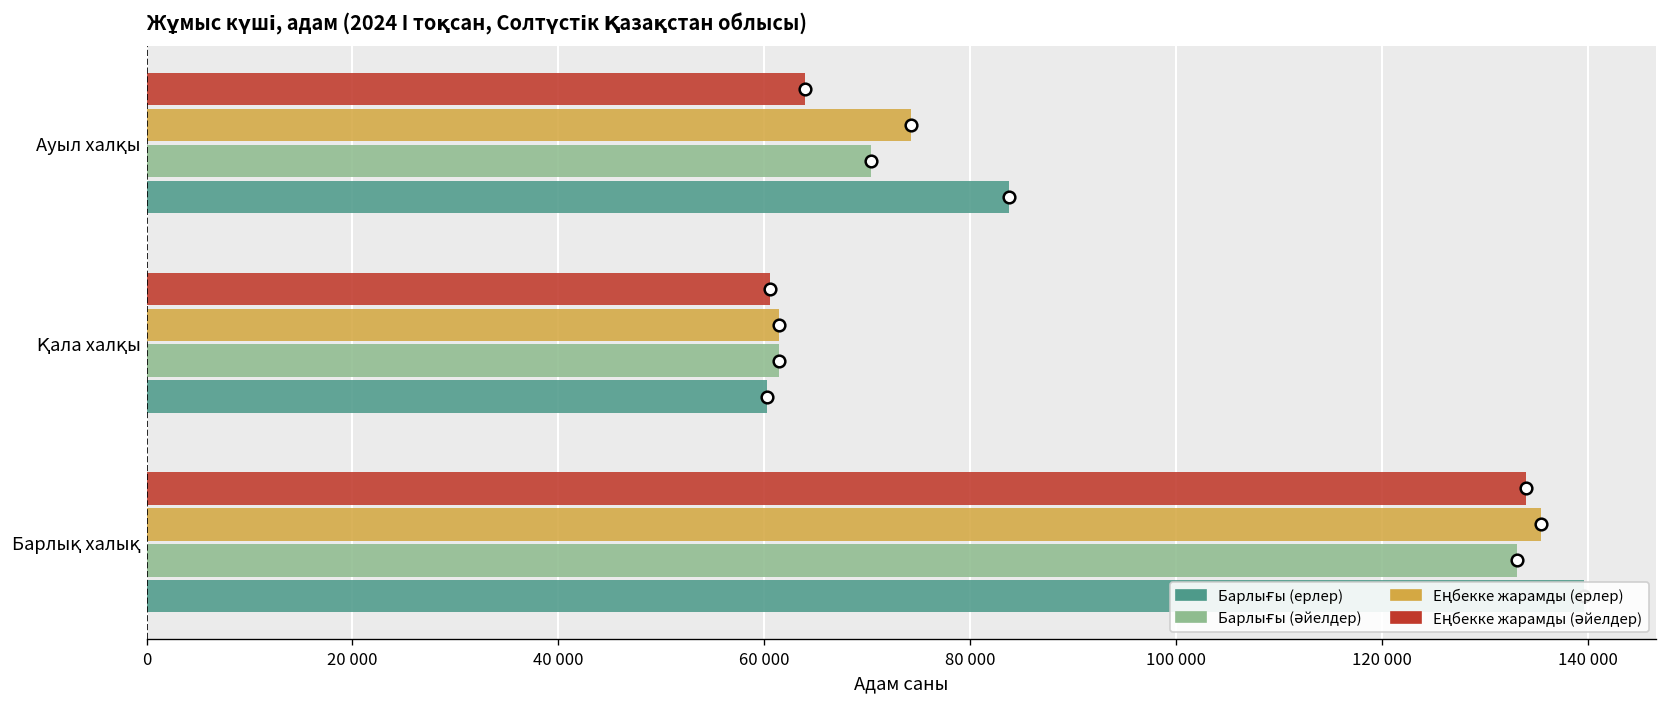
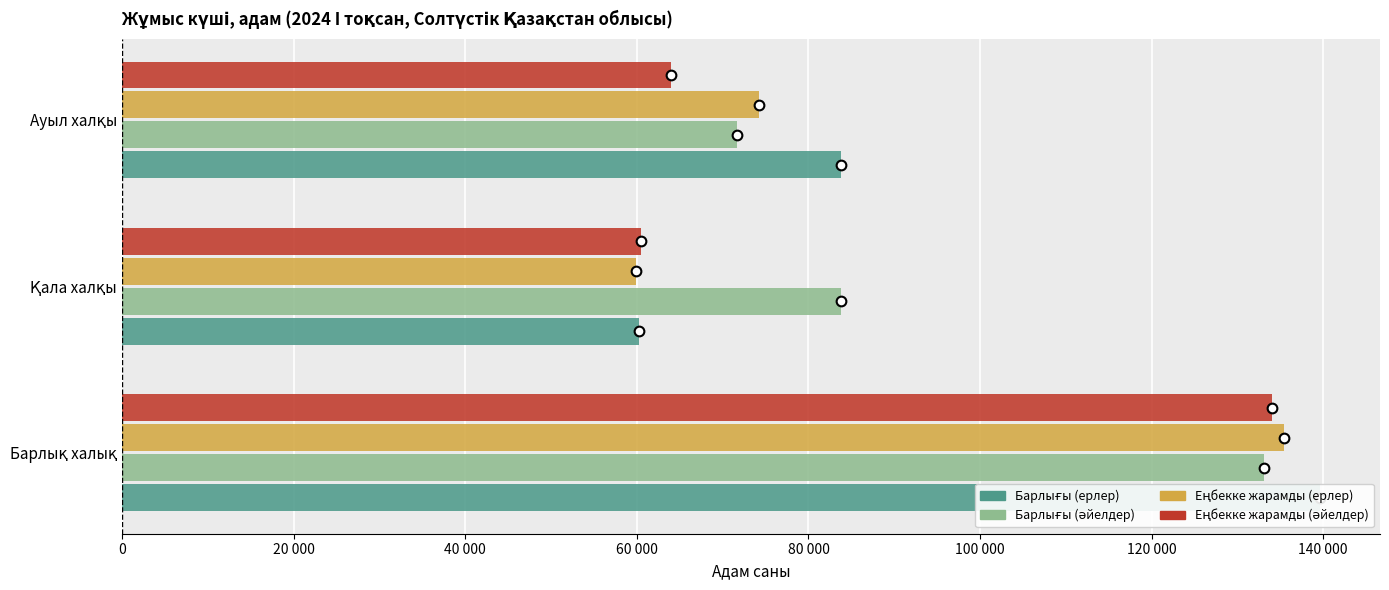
Барлығы (әйелдер), Ауыл халқы: 70000 -> 72000
Еңбекке жарамды (ерлер), Қала халқы: 61000 -> 60000
Барлығы (әйелдер), Қала халқы: 61000 -> 84000
